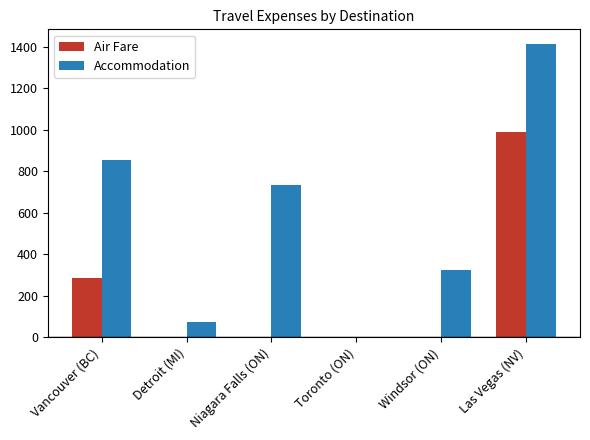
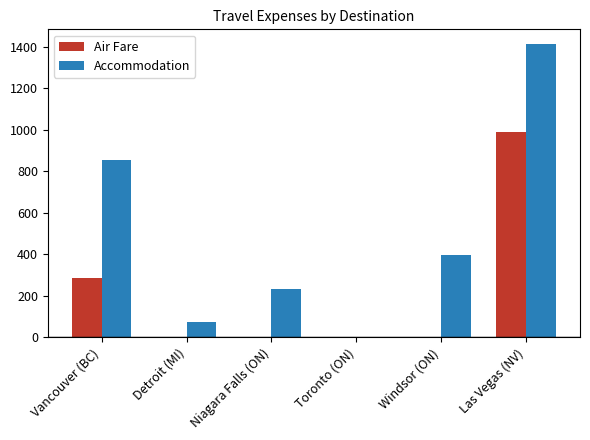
Accommodation, Niagara Falls (ON): 730 -> 230
Accommodation, Windsor (ON): 320 -> 400
